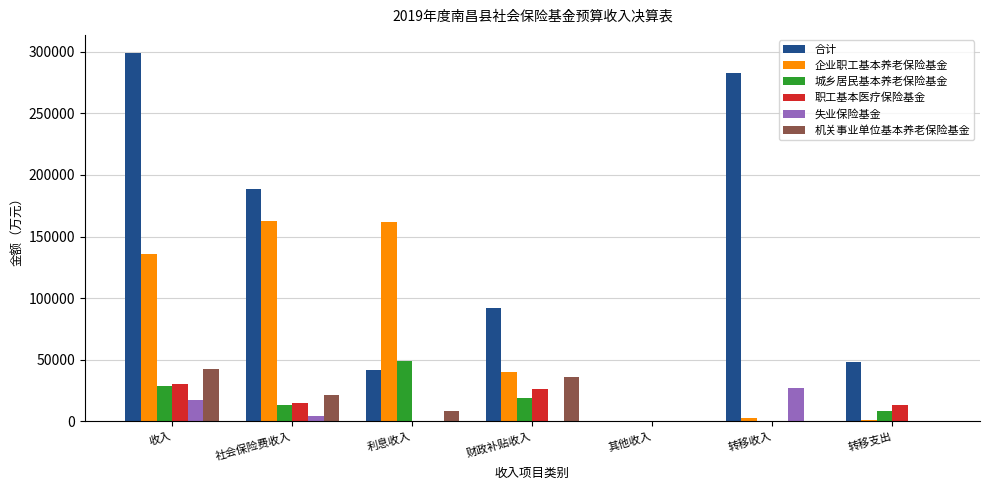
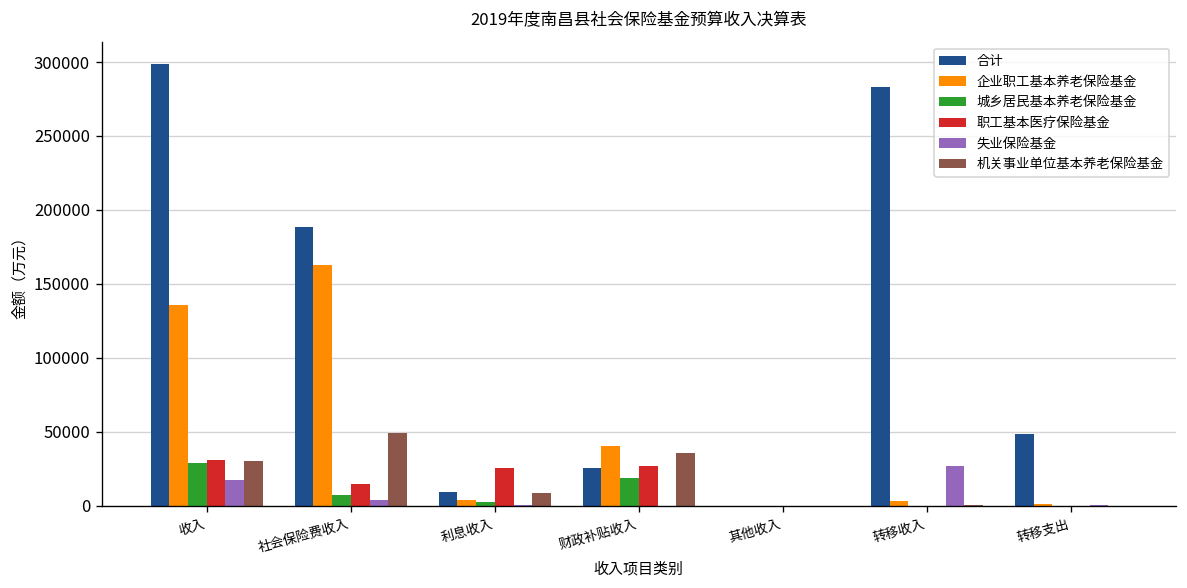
机关事业单位基本养老保险基金, 收入: 43000 -> 30000
城乡居民基本养老保险基金, 社会保险费收入: 14000 -> 7000
机关事业单位基本养老保险基金, 社会保险费收入: 21000 -> 49000
合计, 利息收入: 42000 -> 9000
企业职工基本养老保险基金, 利息收入: 162000 -> 4000
城乡居民基本养老保险基金, 利息收入: 49000 -> 3000
职工基本医疗保险基金, 利息收入: 0 -> 25000
合计, 财政补贴收入: 92000 -> 26000
城乡居民基本养老保险基金, 转移支出: 8000 -> 0
职工基本医疗保险基金, 转移支出: 13000 -> 0
